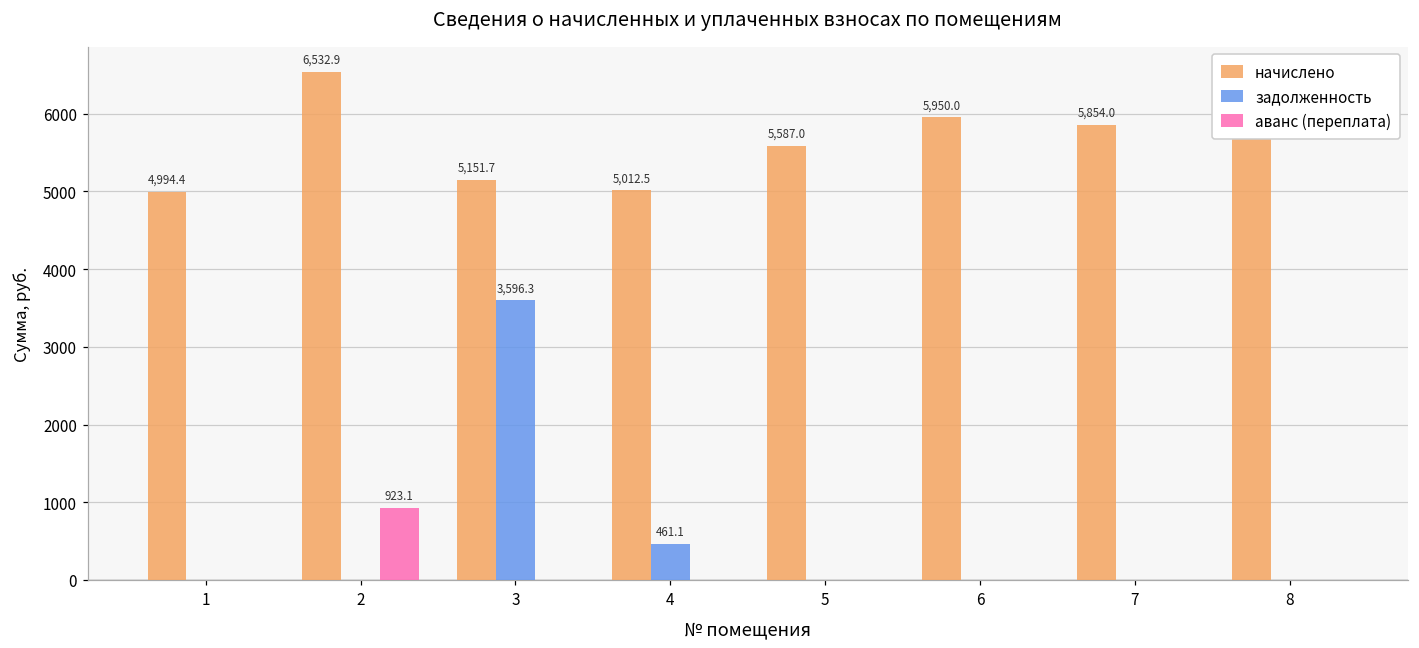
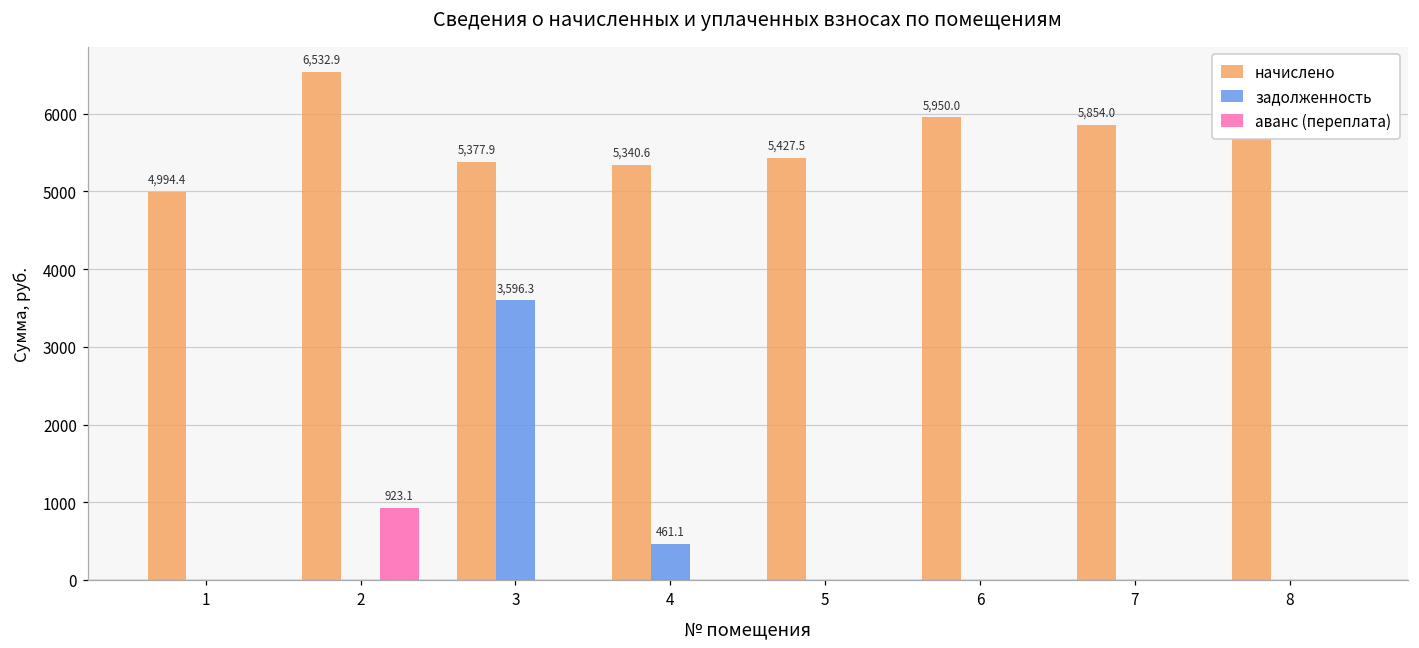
начислено, 3: 5,151.7 -> 5,377.9
начислено, 4: 5,012.5 -> 5,340.6
начислено, 5: 5,587.0 -> 5,427.5
